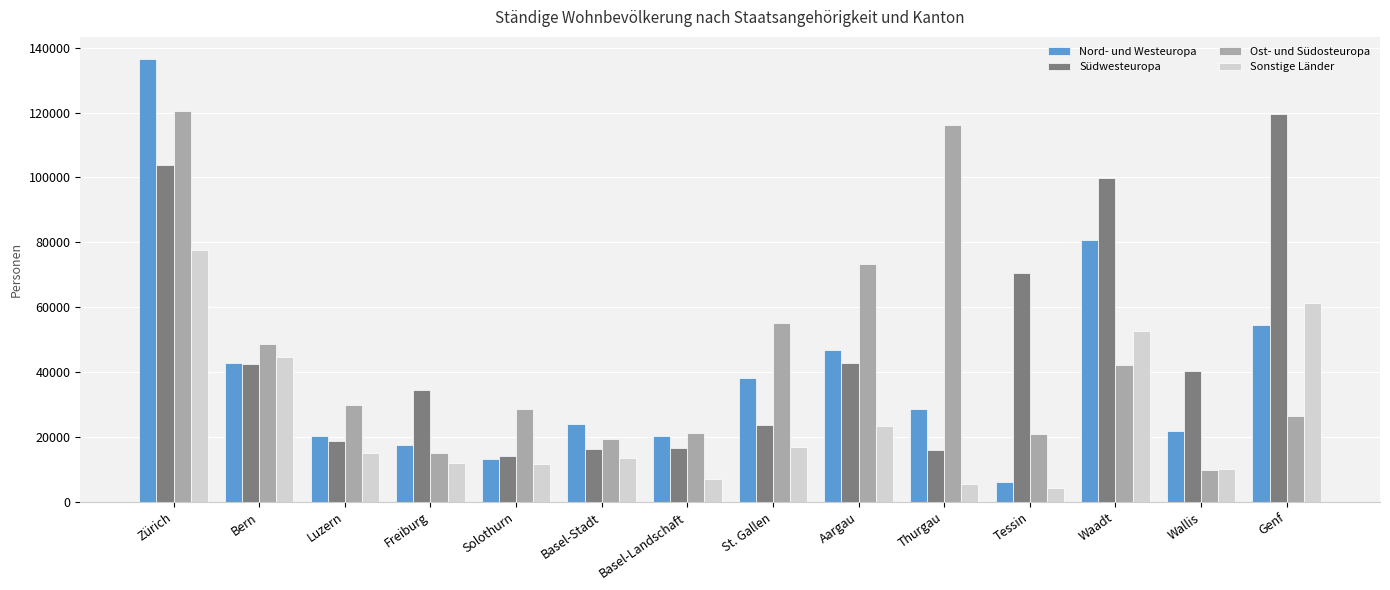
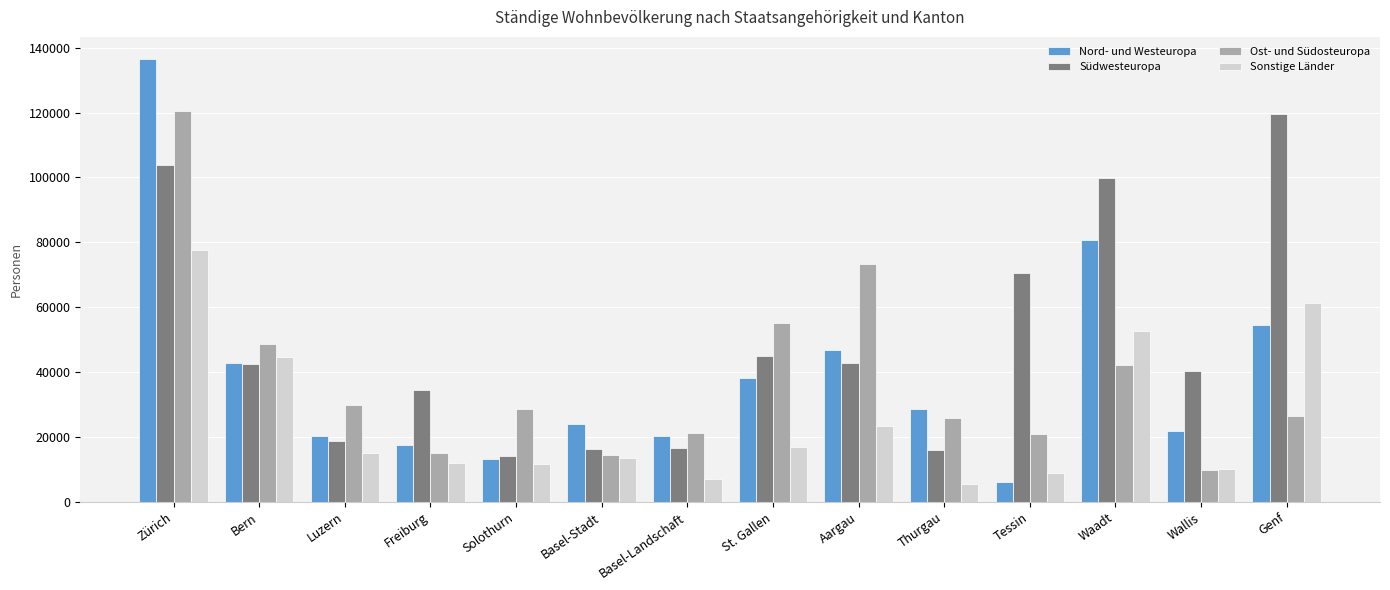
Ost- und Südosteuropa, Basel-Stadt: 20000 -> 15000
Südwesteuropa, St. Gallen: 24000 -> 45000
Ost- und Südosteuropa, Thurgau: 116000 -> 26000
Sonstige Länder, Tessin: 4000 -> 9000
